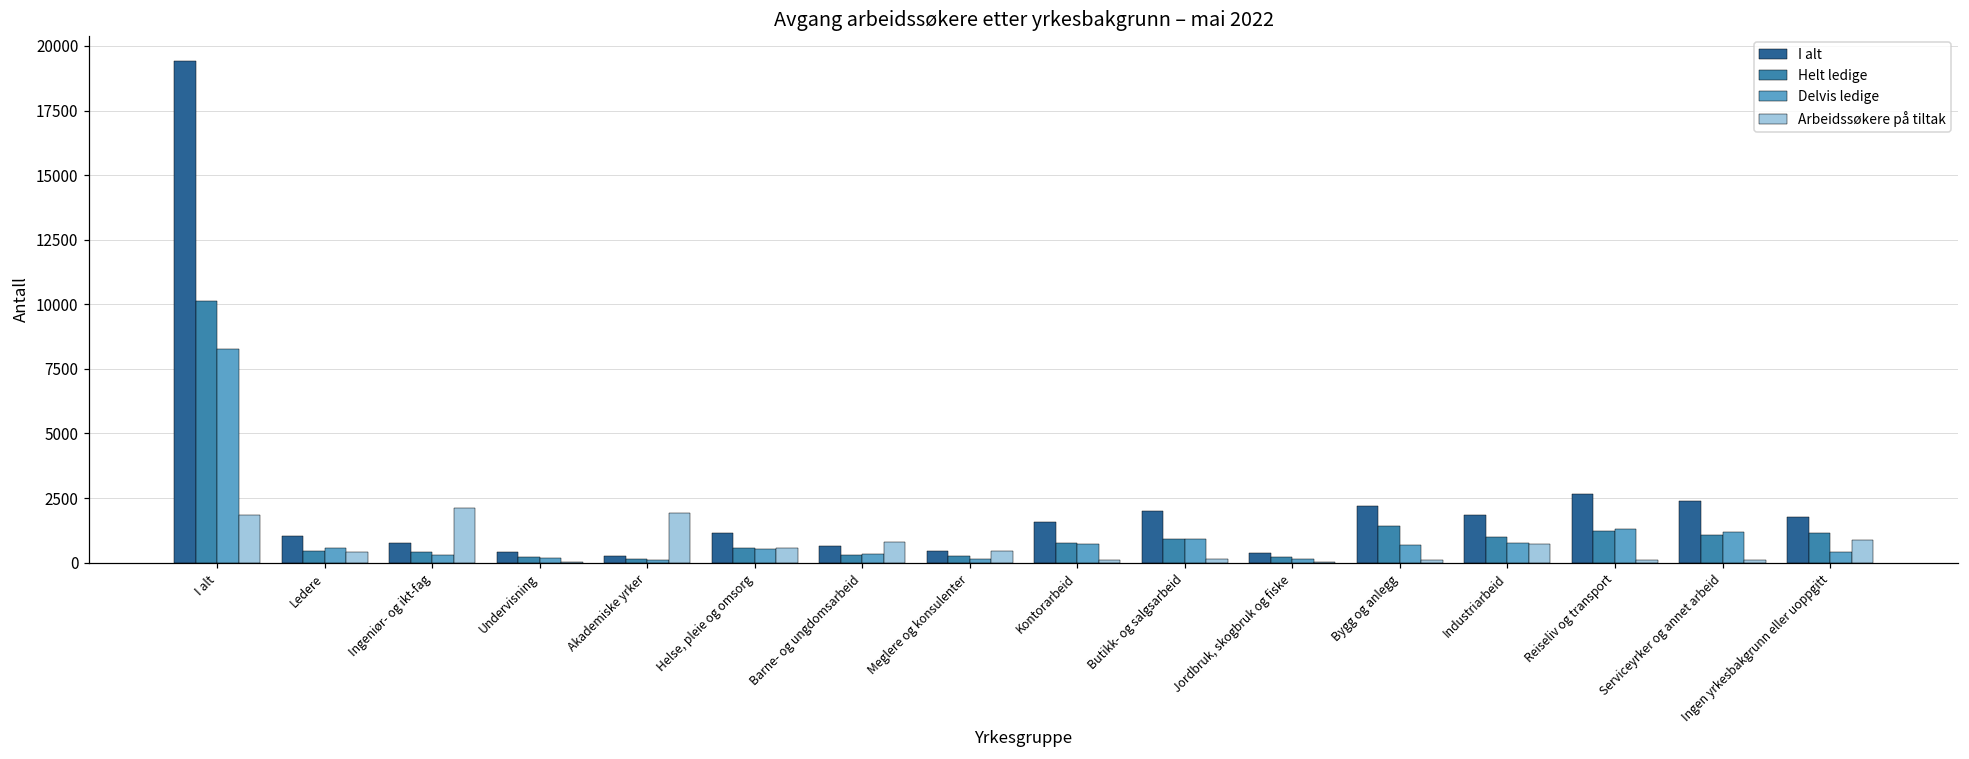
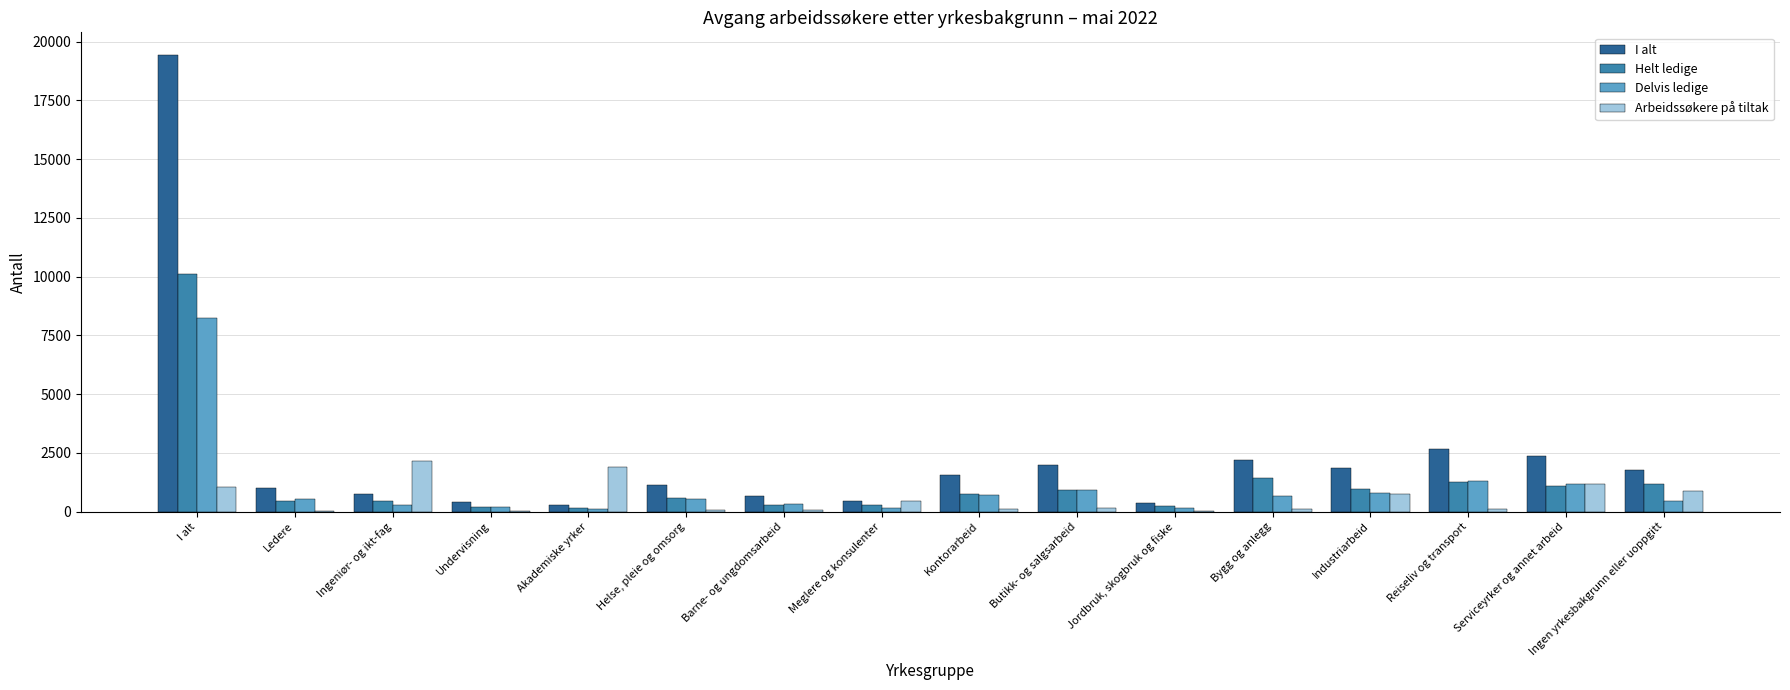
Arbeidssøkere på tiltak, I alt: 1800 -> 1100
Arbeidssøkere på tiltak, Ledere: 400 -> 0
Arbeidssøkere på tiltak, Helse, pleie og omsorg: 600 -> 100
Arbeidssøkere på tiltak, Barne- og ungdomsarbeid: 800 -> 0
Arbeidssøkere på tiltak, Serviceyrker og annet arbeid: 100 -> 1200
